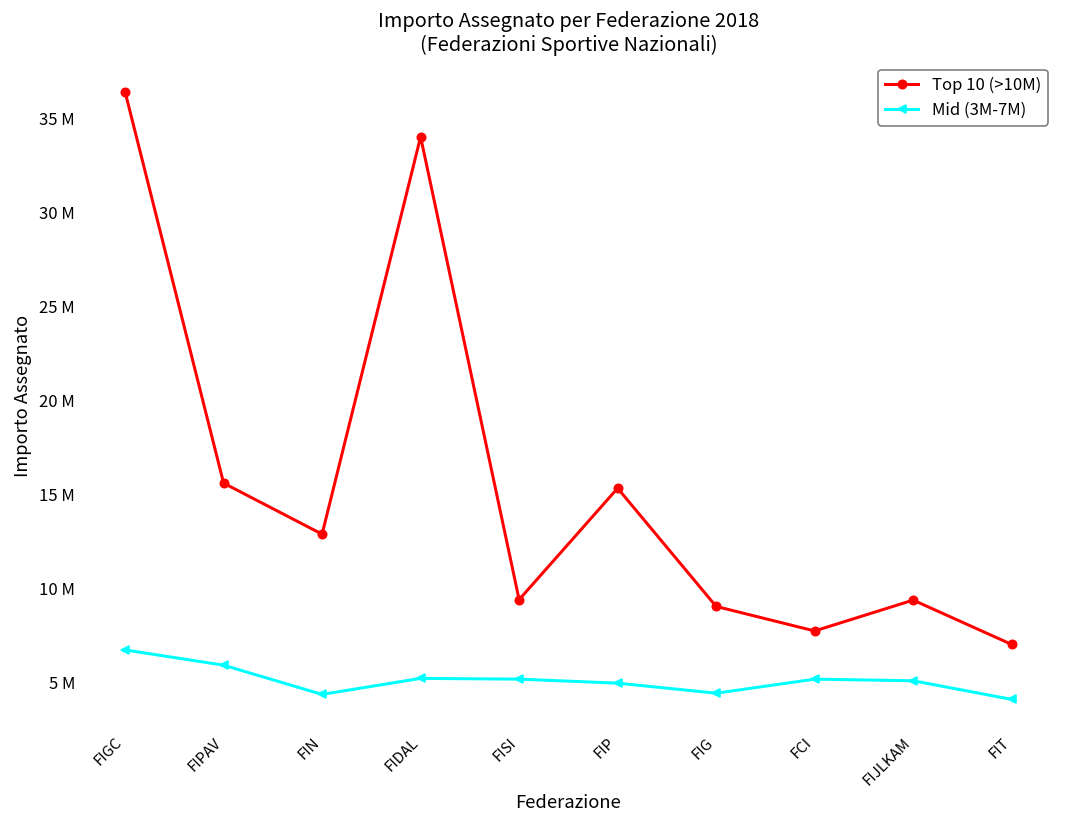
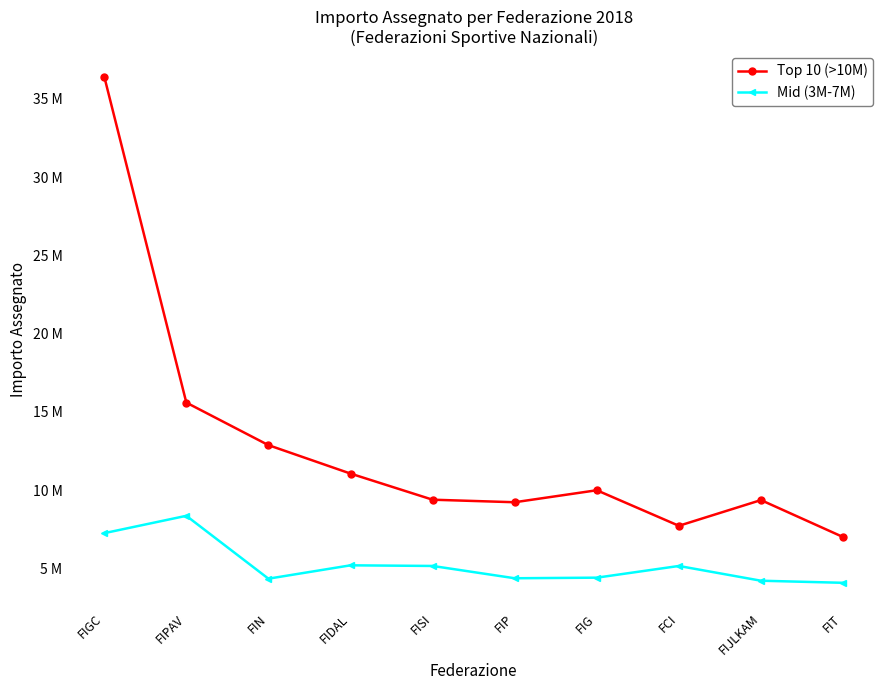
Mid (3M-7M), FIGC: 6700000 -> 7300000
Mid (3M-7M), FIPAV: 5900000 -> 8400000
Top 10 (>10M), FIDAL: 34000000 -> 11100000
Top 10 (>10M), FIP: 15300000 -> 9200000
Mid (3M-7M), FIP: 4900000 -> 4400000
Top 10 (>10M), FIG: 9000000 -> 10000000
Mid (3M-7M), FIJLKAM: 5100000 -> 4200000
